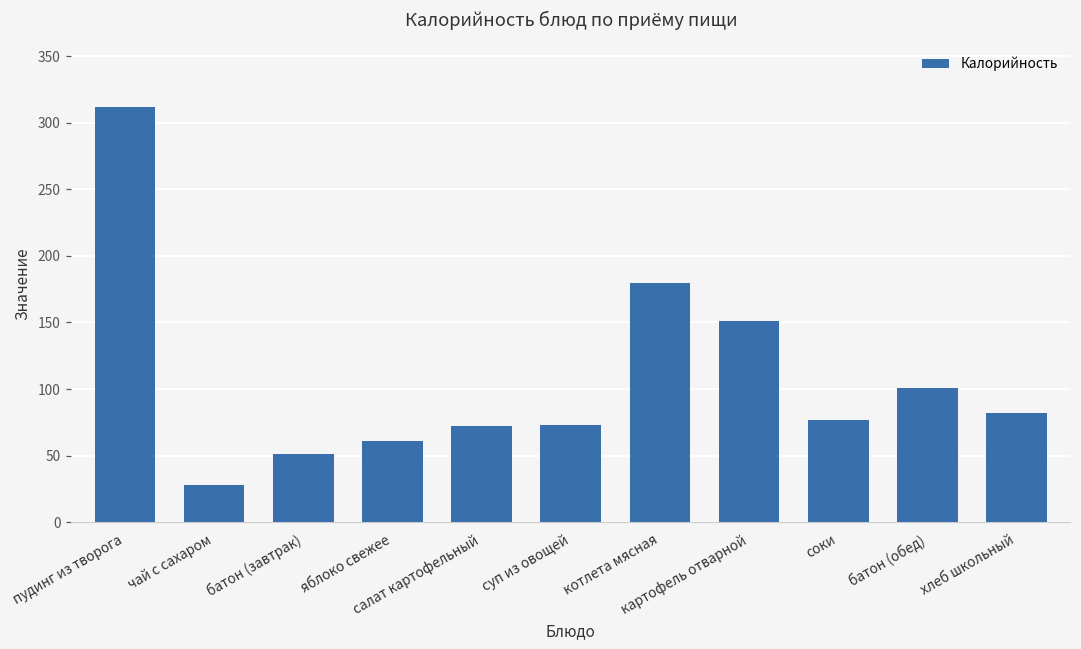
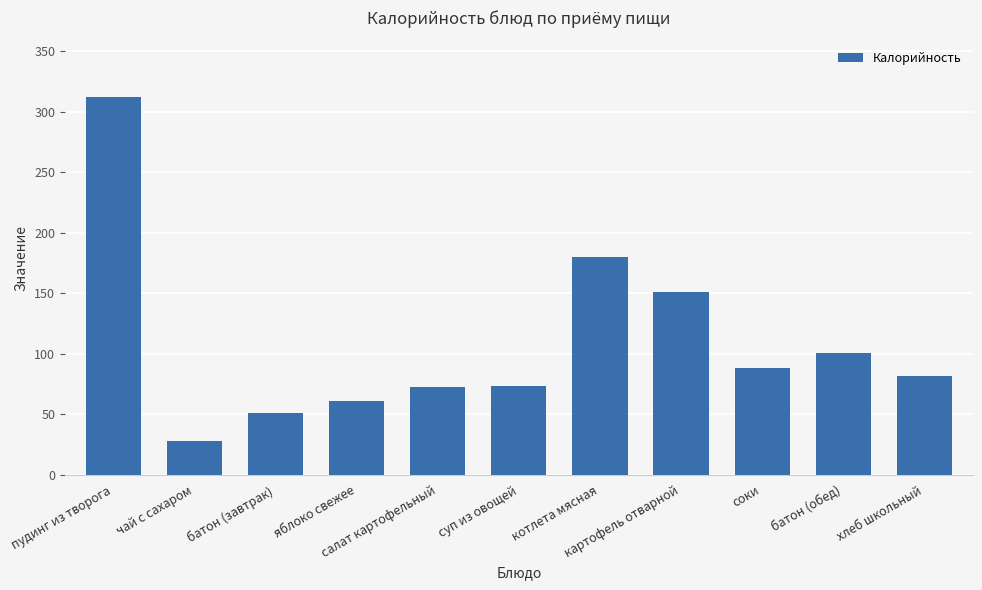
соки: 77 -> 88
